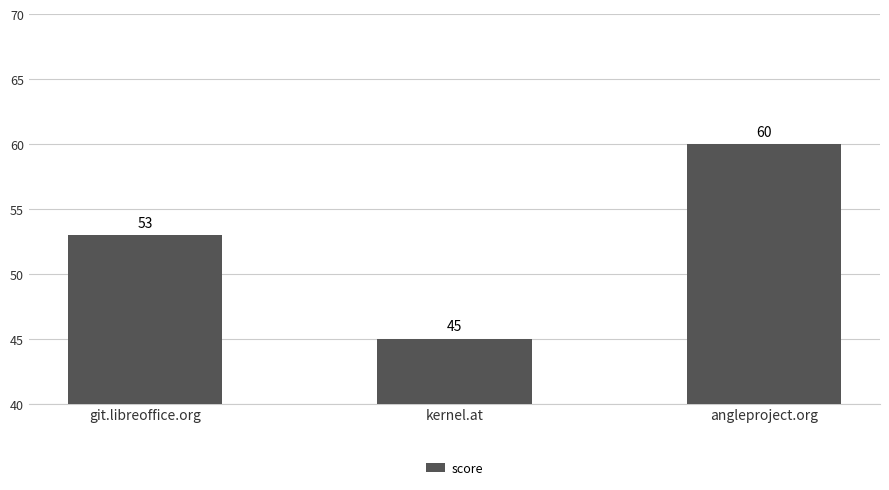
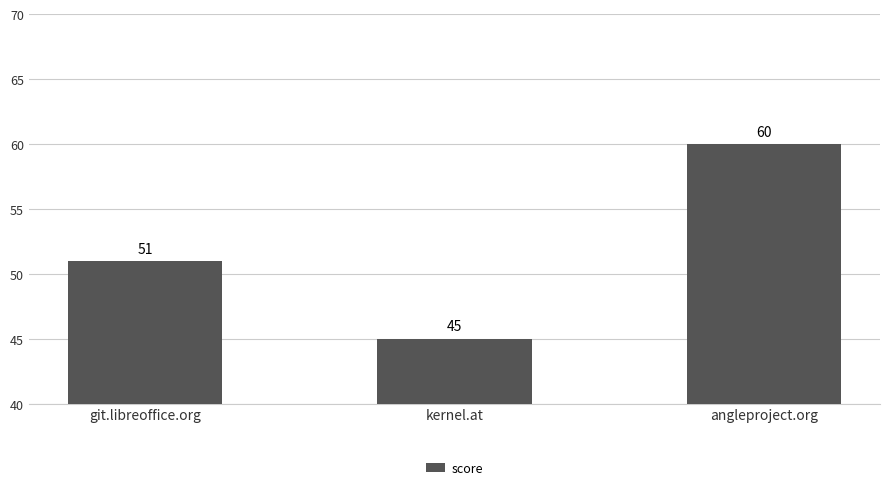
git.libreoffice.org: 53 -> 51
